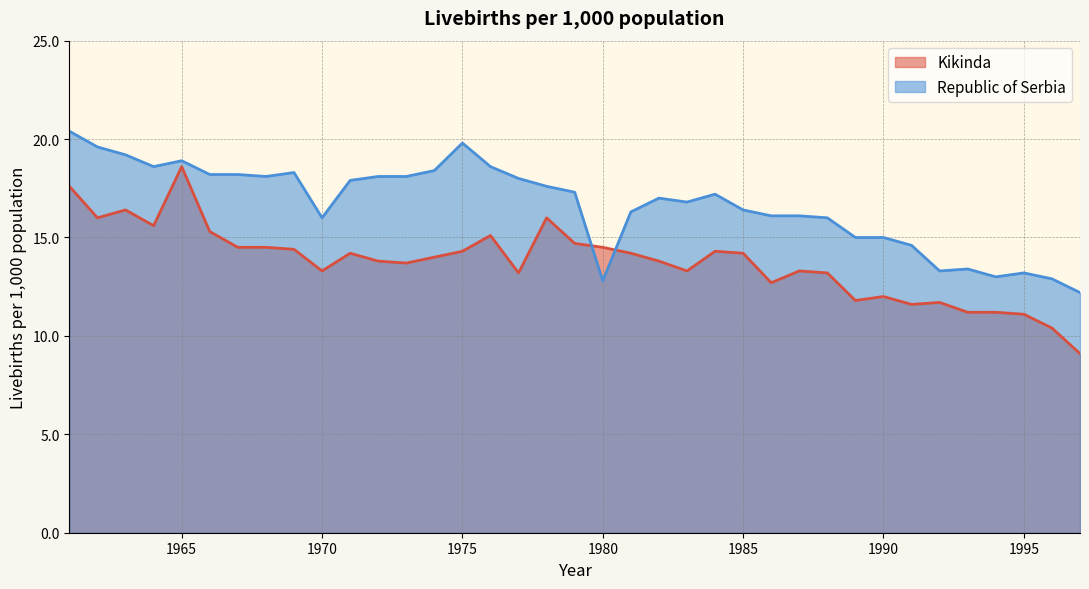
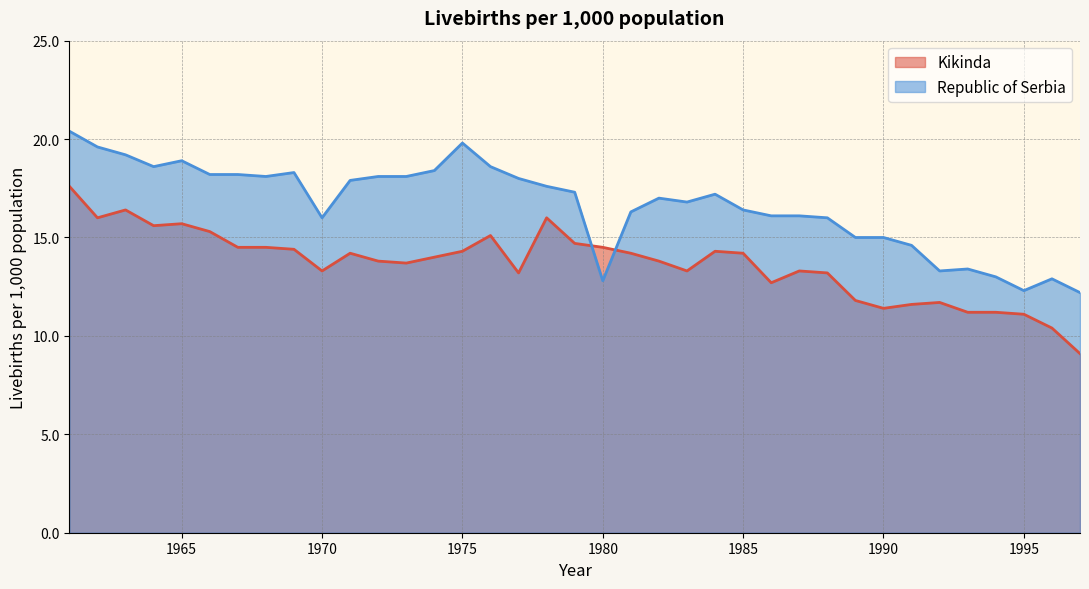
Kikinda, 1965: 18.6 -> 15.7
Kikinda, 1990: 12.0 -> 11.4
Republic of Serbia, 1995: 13.2 -> 12.3
